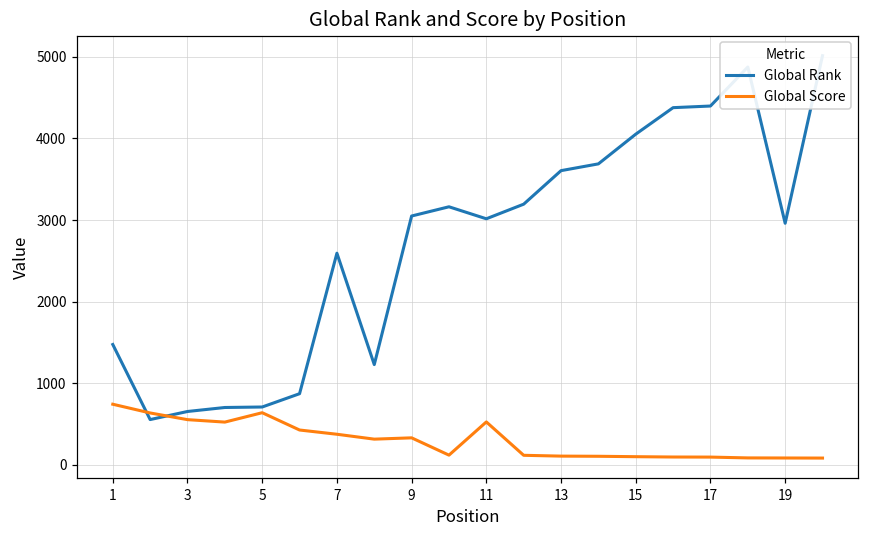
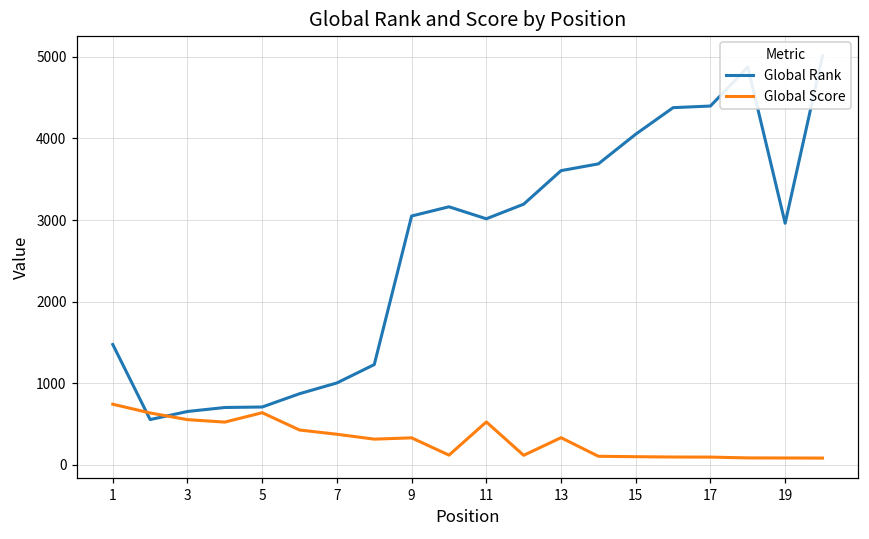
Global Rank, 7: 2600 -> 1000
Global Score, 13: 100 -> 300
